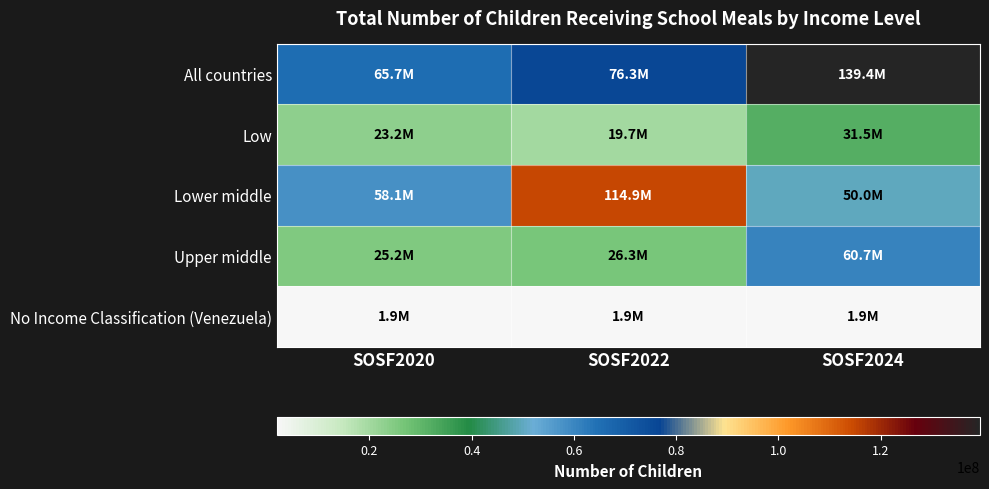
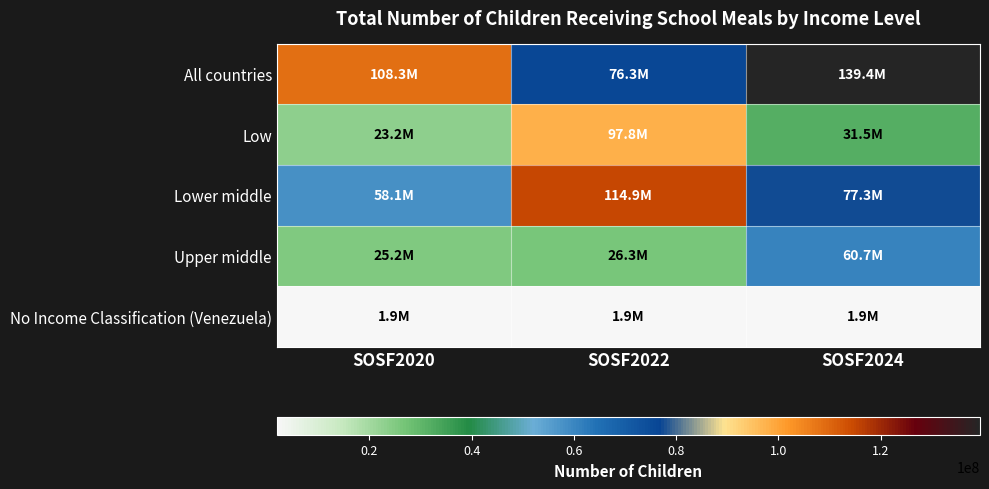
All countries, SOSF2020: 65.7M -> 108.3M
Low, SOSF2022: 19.7M -> 97.8M
Lower middle, SOSF2024: 50.0M -> 77.3M
